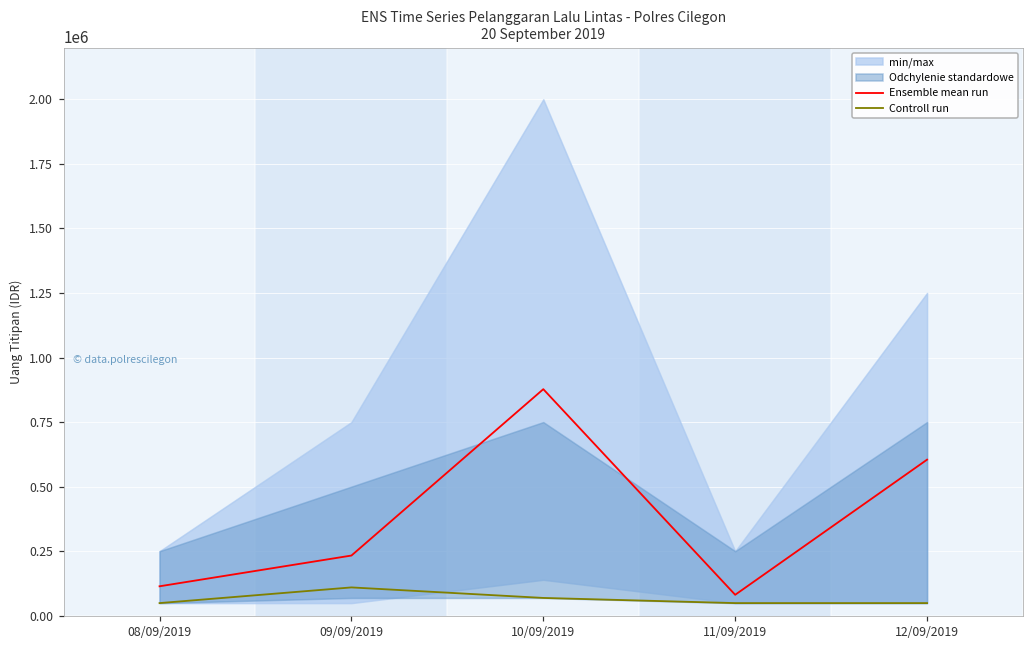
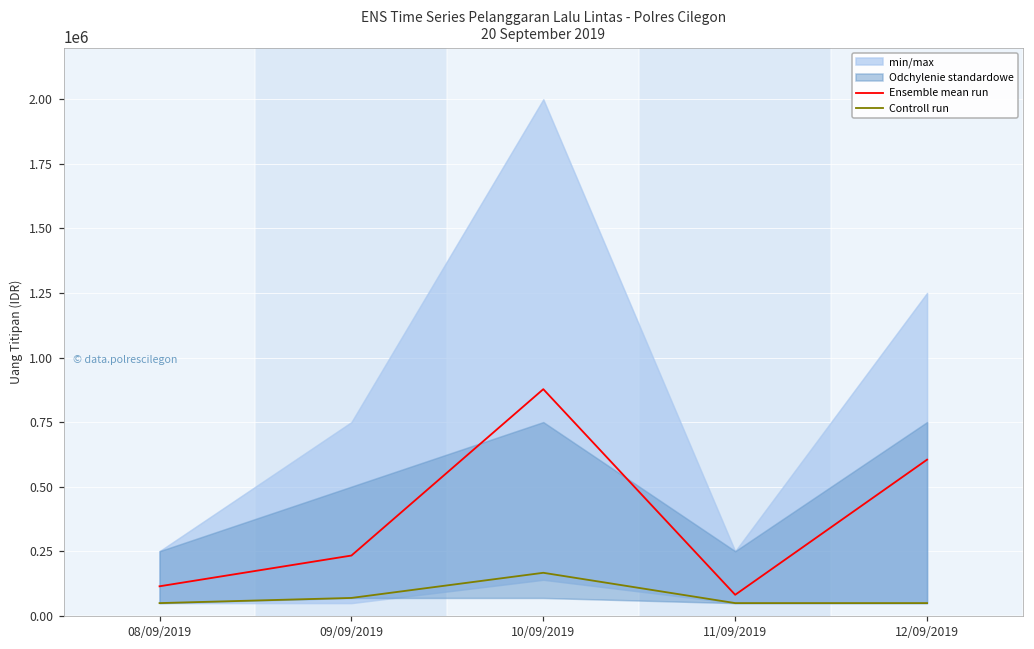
Controll run, 09/09/2019: 110000 -> 70000
Controll run, 10/09/2019: 70000 -> 170000
